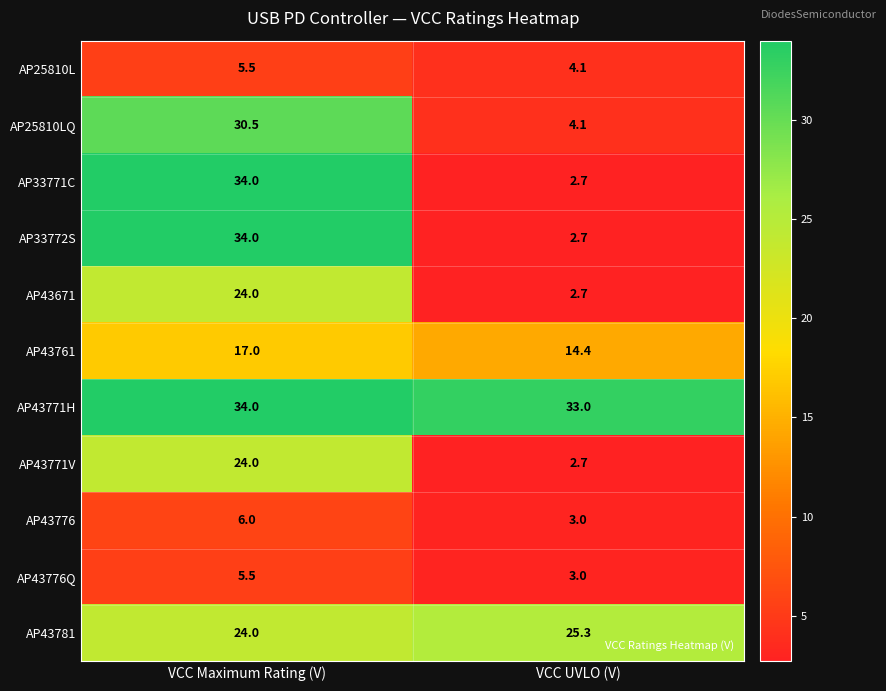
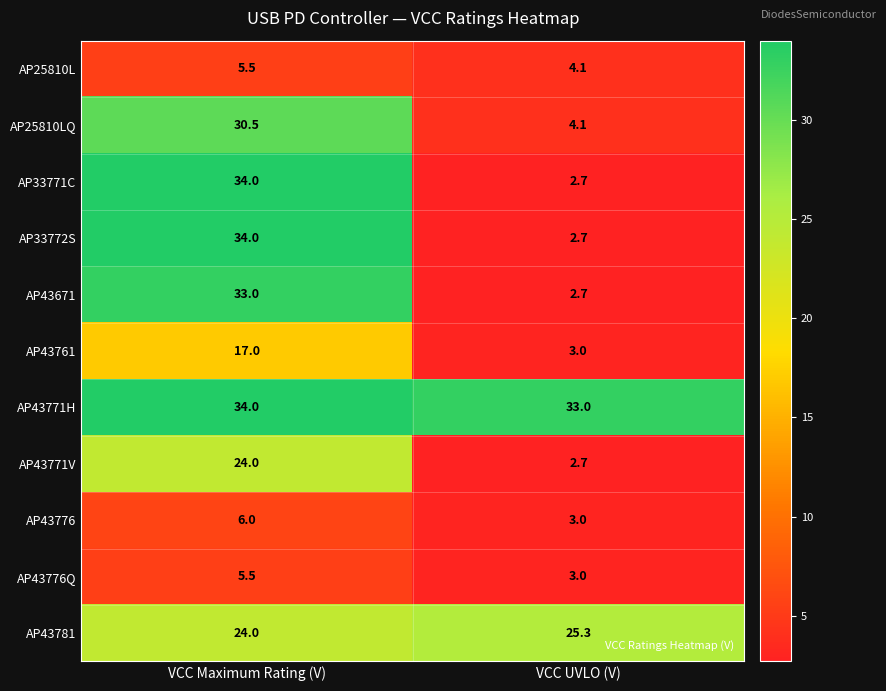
AP43671, VCC Maximum Rating (V): 24.0 -> 33.0
AP43761, VCC UVLO (V): 14.4 -> 3.0
